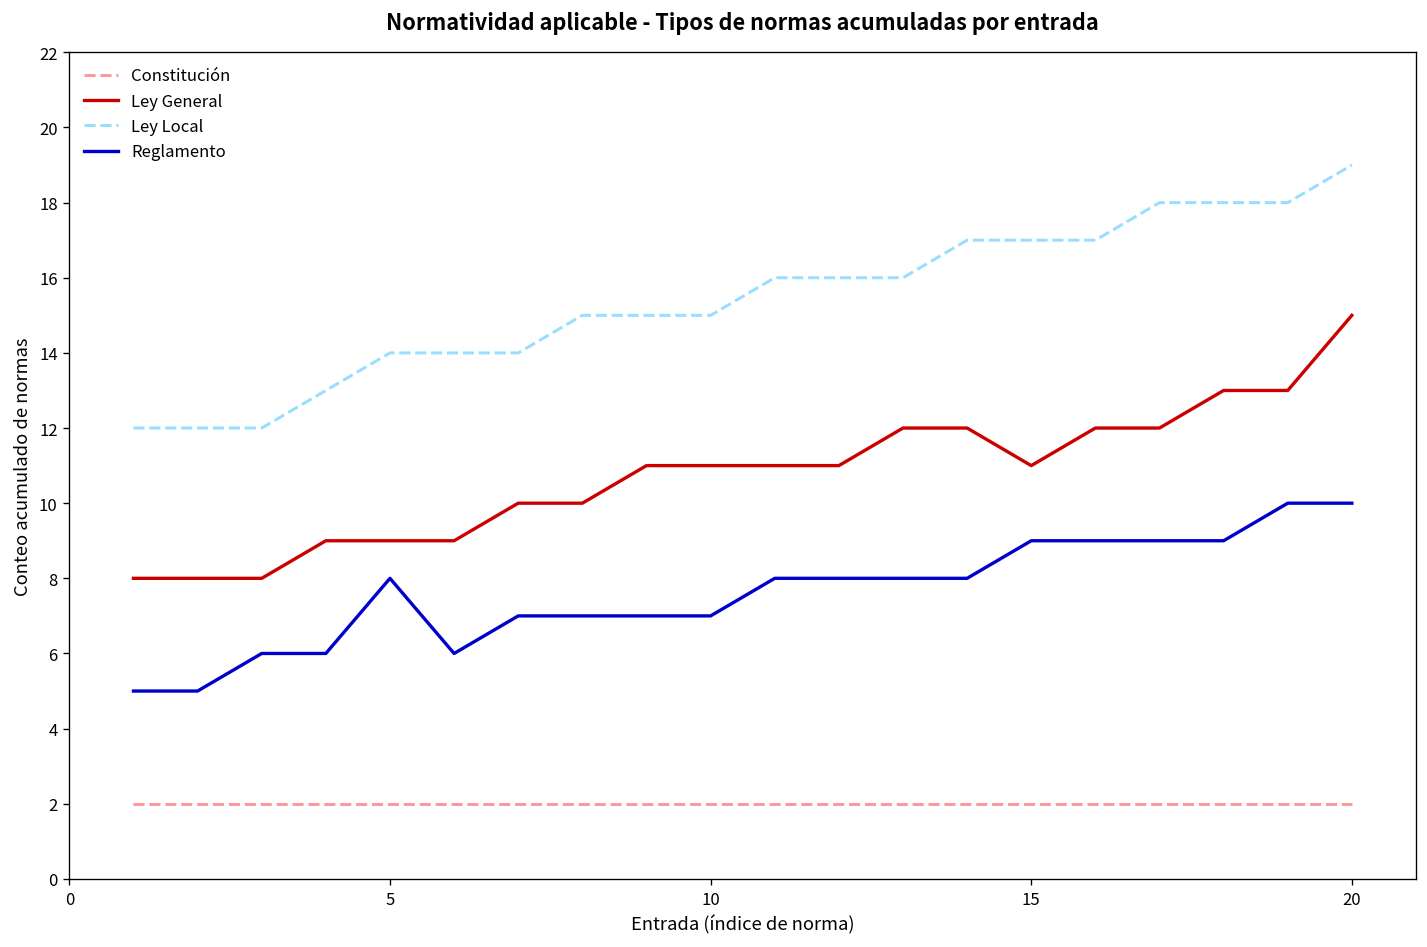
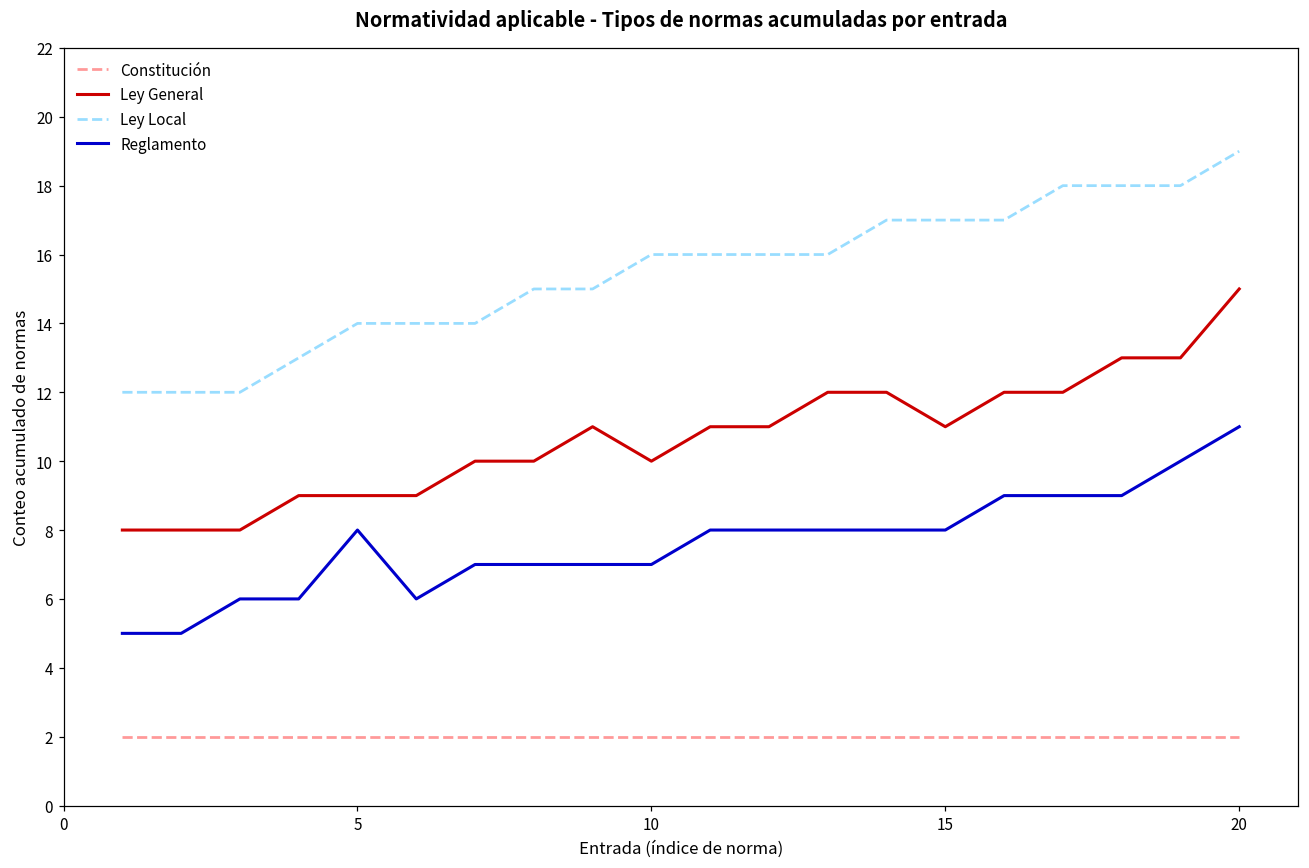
Ley General, 10: 11 -> 10
Ley Local, 10: 15 -> 16
Reglamento, 15: 9 -> 8
Reglamento, 20: 10 -> 11
